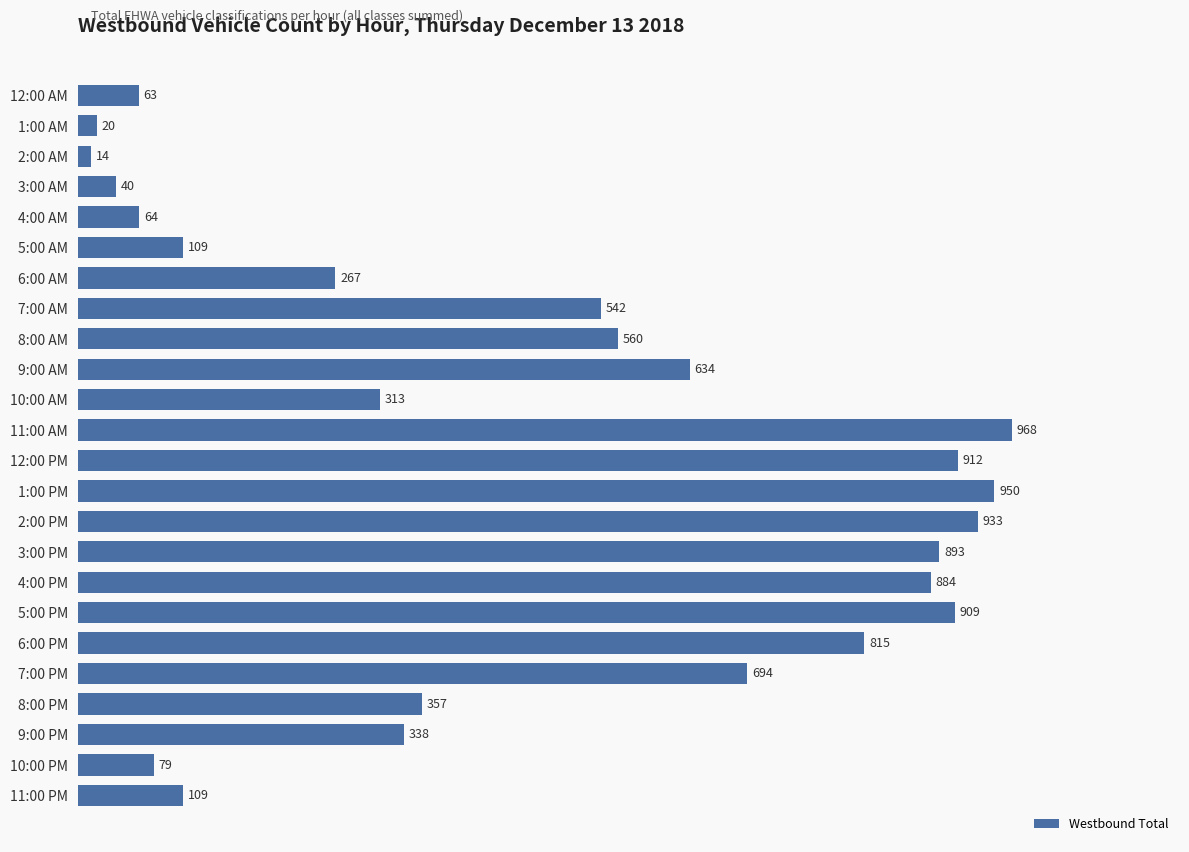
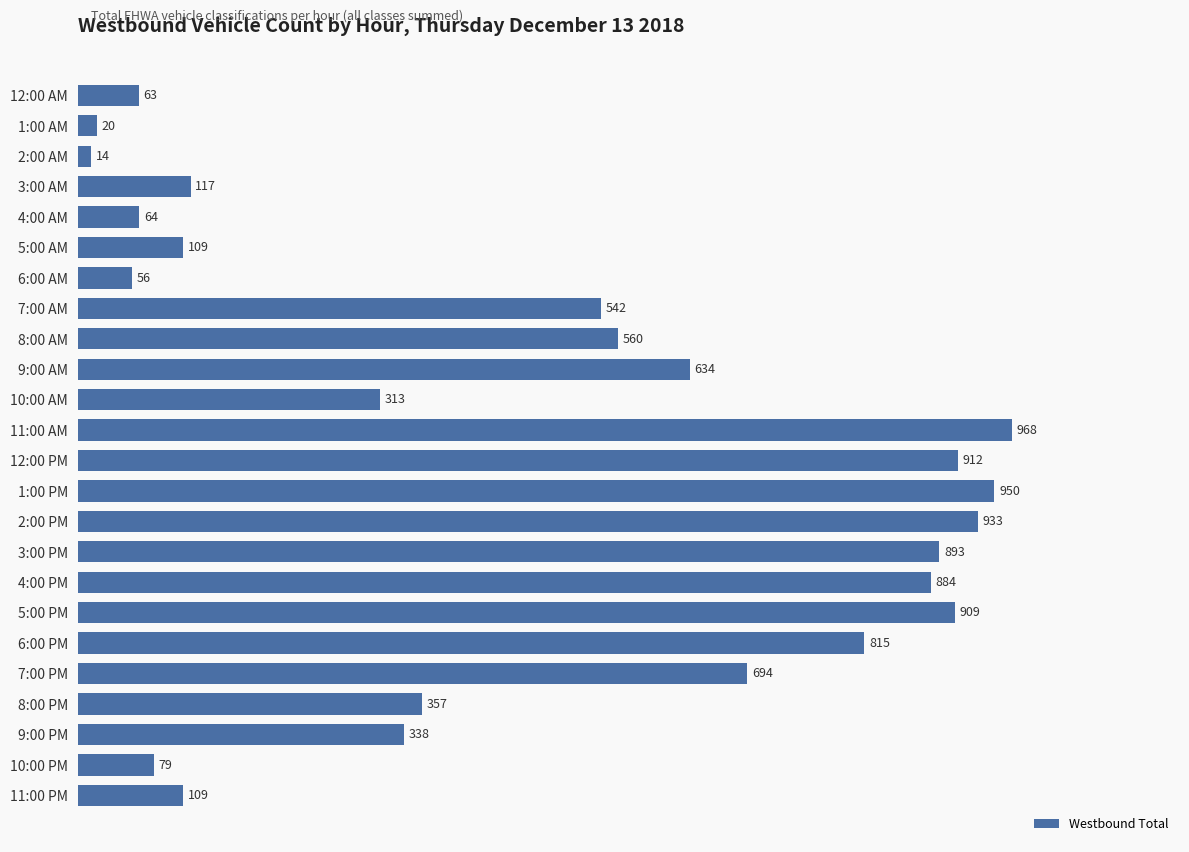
3:00 AM: 40 -> 117
6:00 AM: 267 -> 56
